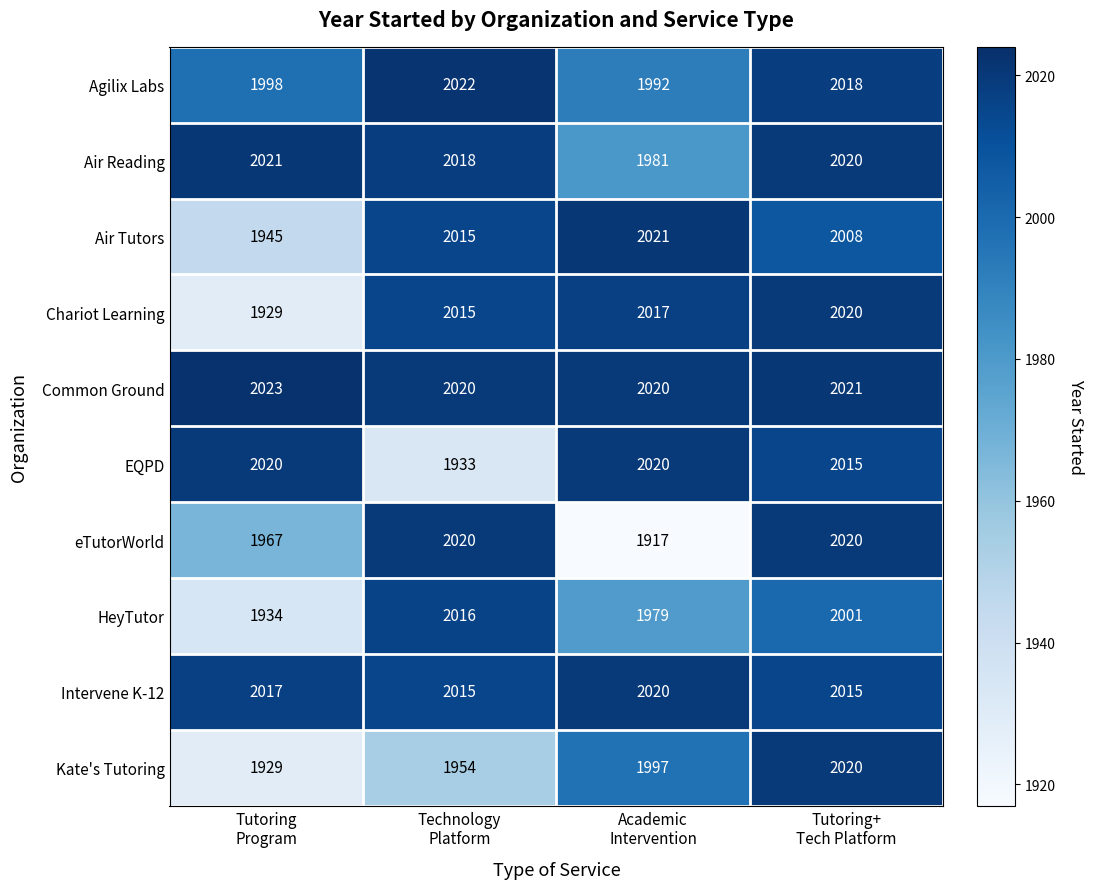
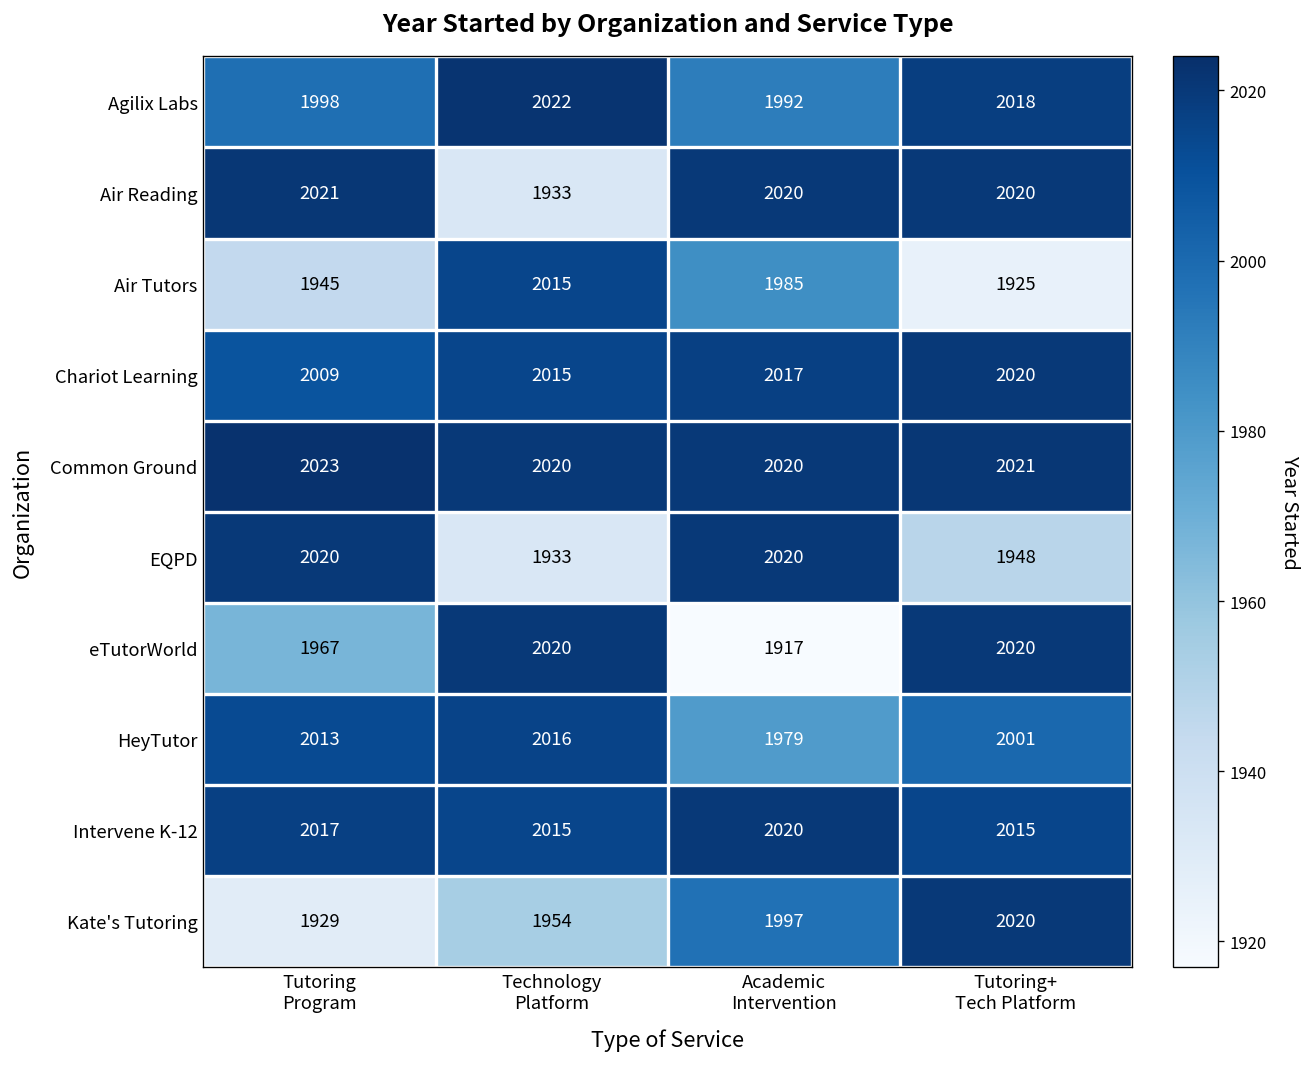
Air Reading, Technology Platform: 2018 -> 1933
Air Reading, Academic Intervention: 1981 -> 2020
Air Tutors, Academic Intervention: 2021 -> 1985
Air Tutors, Tutoring+ Tech Platform: 2008 -> 1925
Chariot Learning, Tutoring Program: 1929 -> 2009
EQPD, Tutoring+ Tech Platform: 2015 -> 1948
HeyTutor, Tutoring Program: 1934 -> 2013
